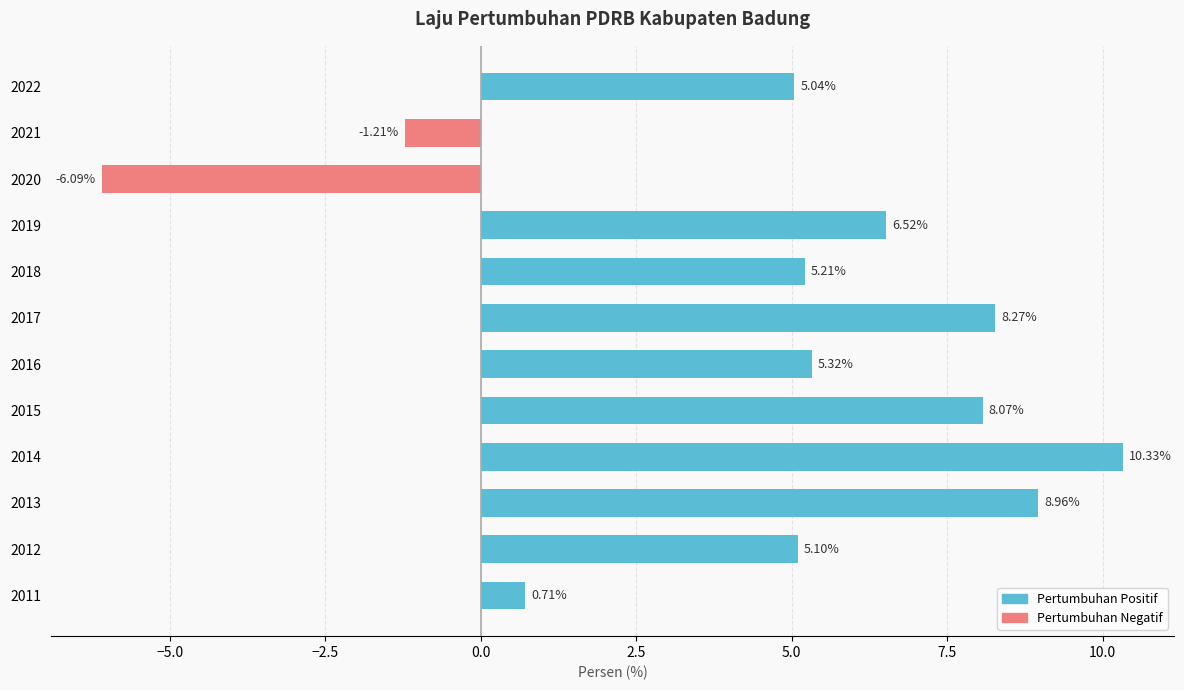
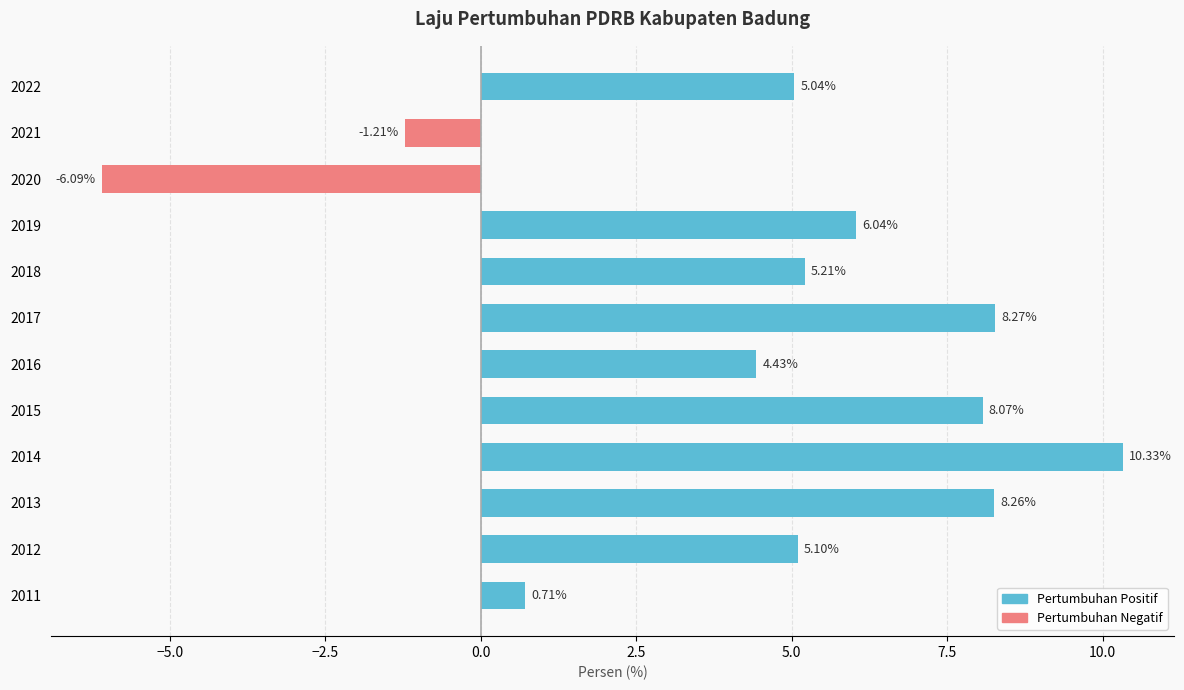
2019: 6.52% -> 6.04%
2016: 5.32% -> 4.43%
2013: 8.96% -> 8.26%
